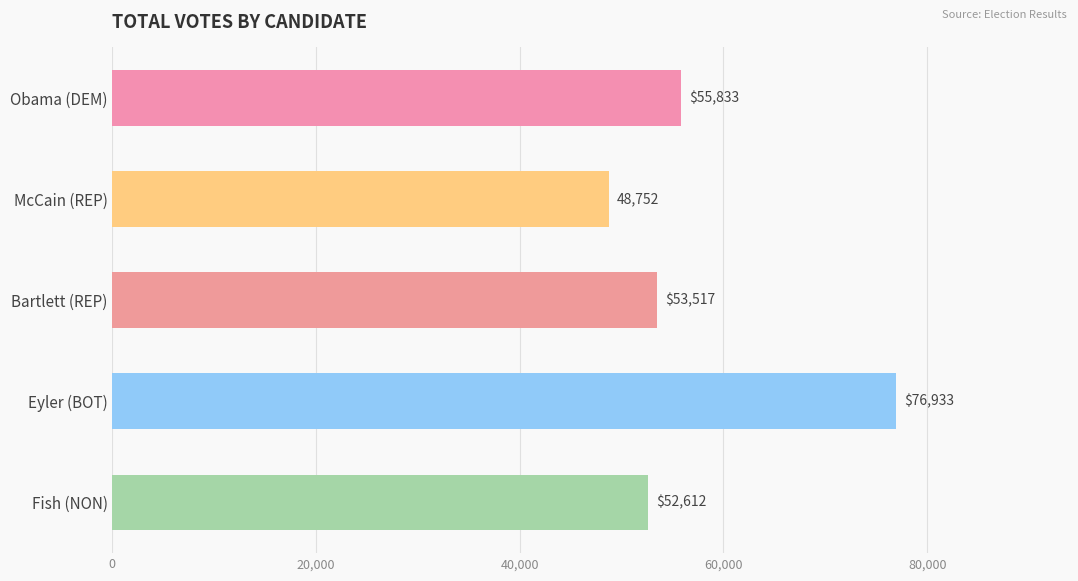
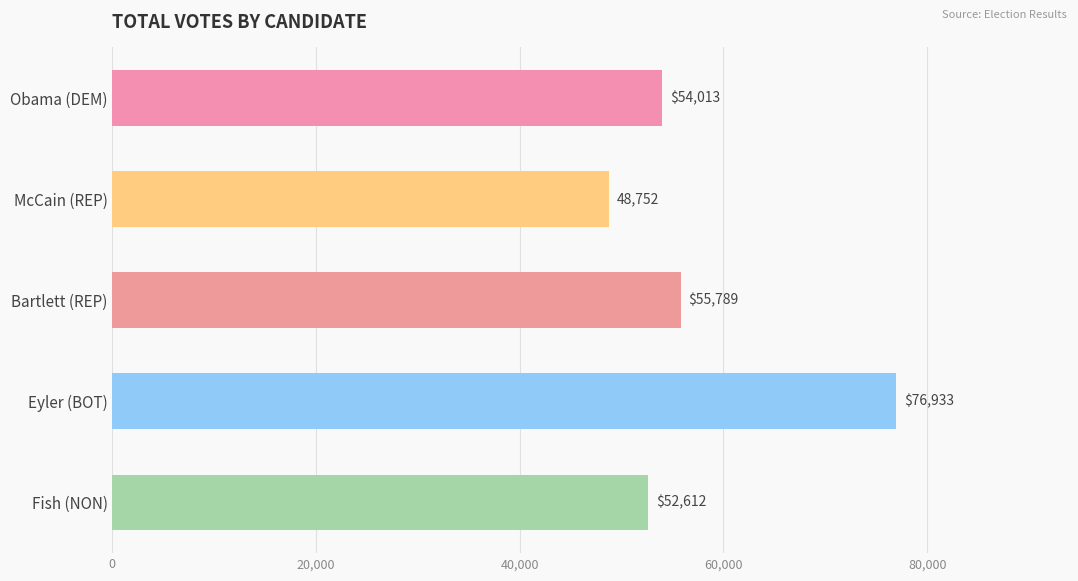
Obama (DEM): $55,833 -> $54,013
Bartlett (REP): $53,517 -> $55,789
